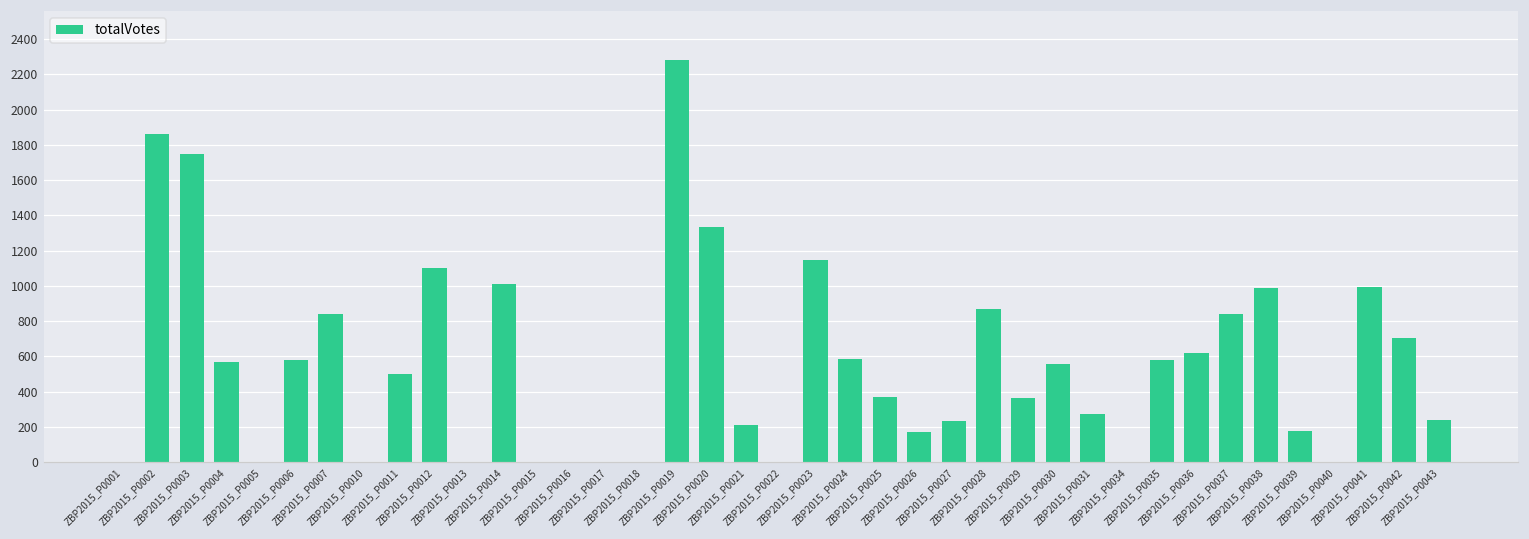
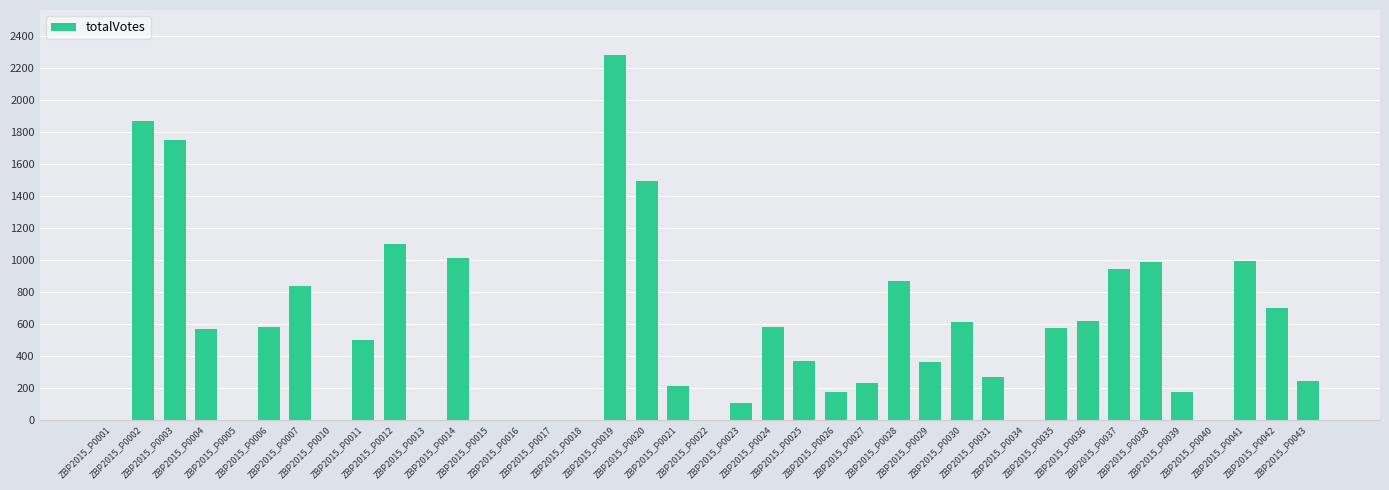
ZBP2015_P0020: 1330 -> 1490
ZBP2015_P0023: 1150 -> 110
ZBP2015_P0030: 560 -> 610
ZBP2015_P0037: 840 -> 940
